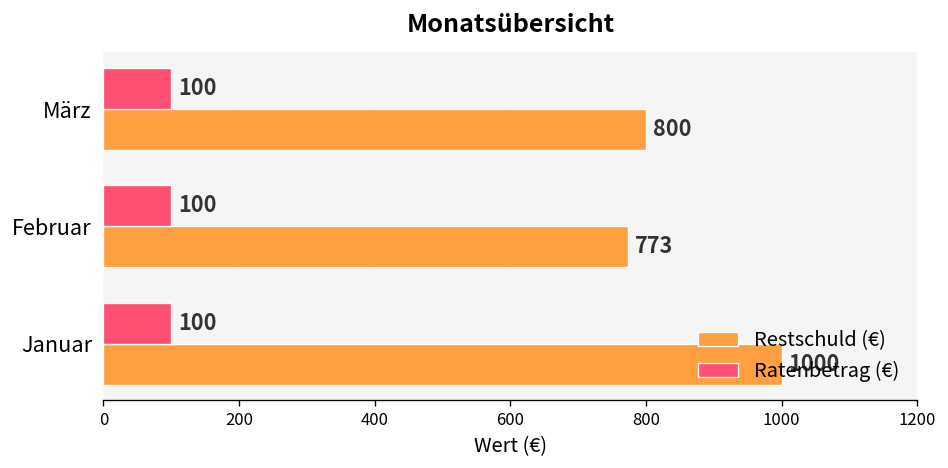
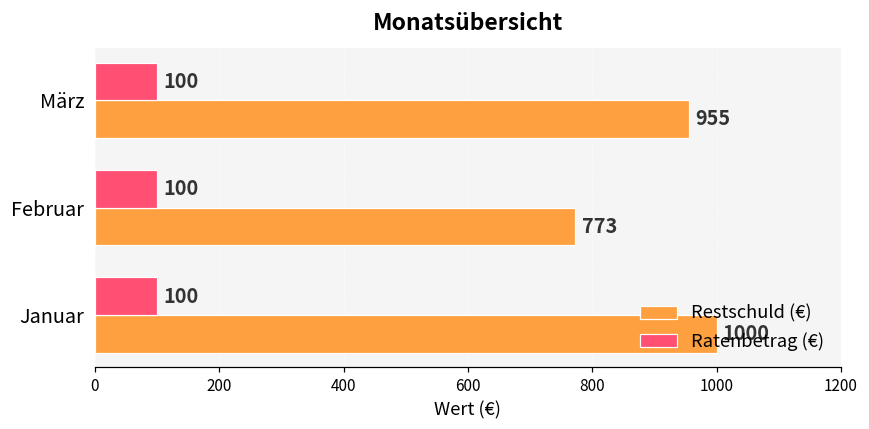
Restschuld (€), März: 800 -> 955
